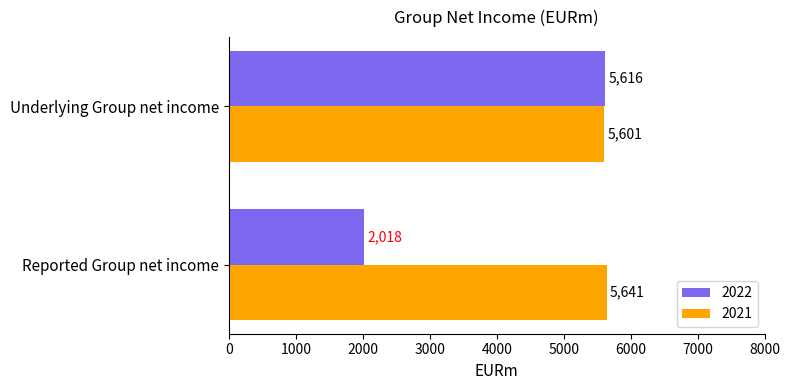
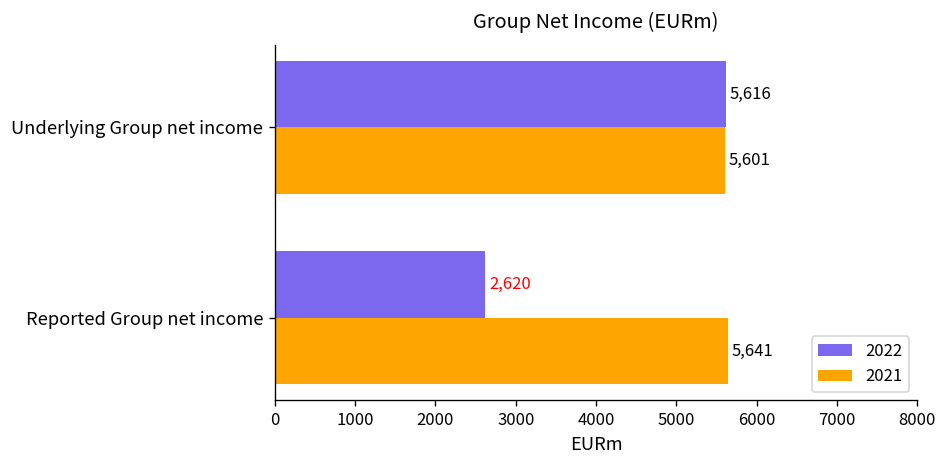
2022, Reported Group net income: 2,018 -> 2,620
